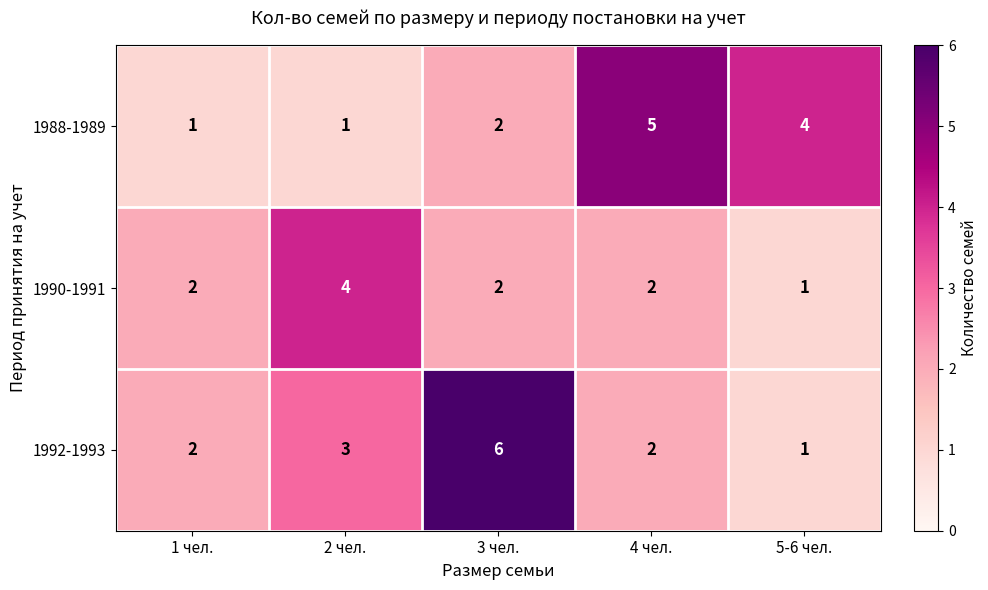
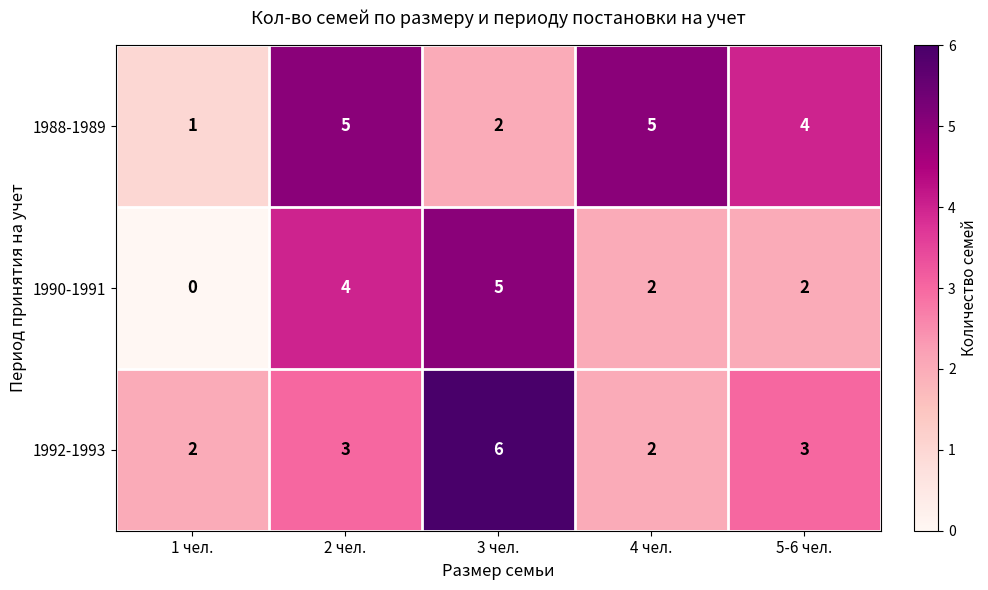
1988-1989, 2 чел.: 1 -> 5
1990-1991, 1 чел.: 2 -> 0
1990-1991, 3 чел.: 2 -> 5
1990-1991, 5-6 чел.: 1 -> 2
1992-1993, 5-6 чел.: 1 -> 3
